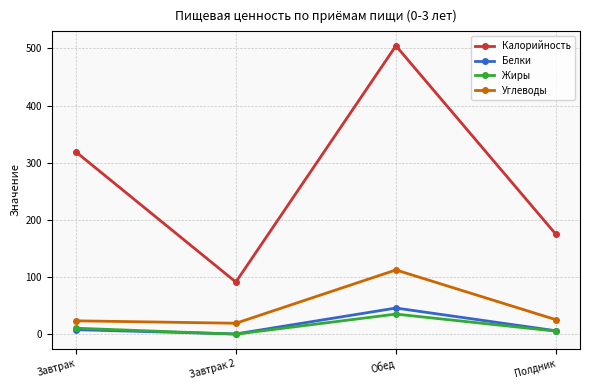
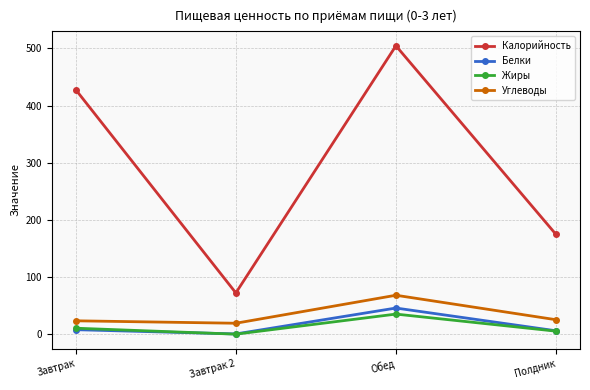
Калорийность, Завтрак: 320 -> 430
Калорийность, Завтрак 2: 90 -> 70
Углеводы, Обед: 110 -> 70
